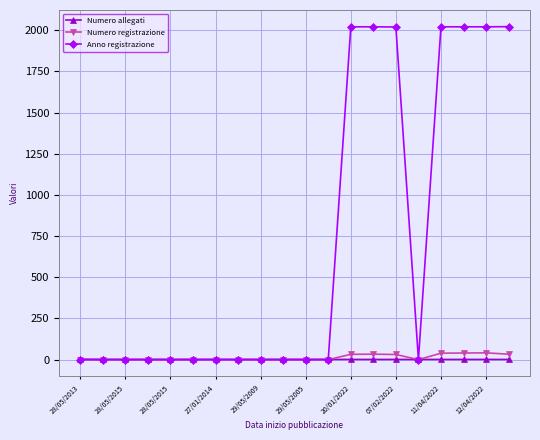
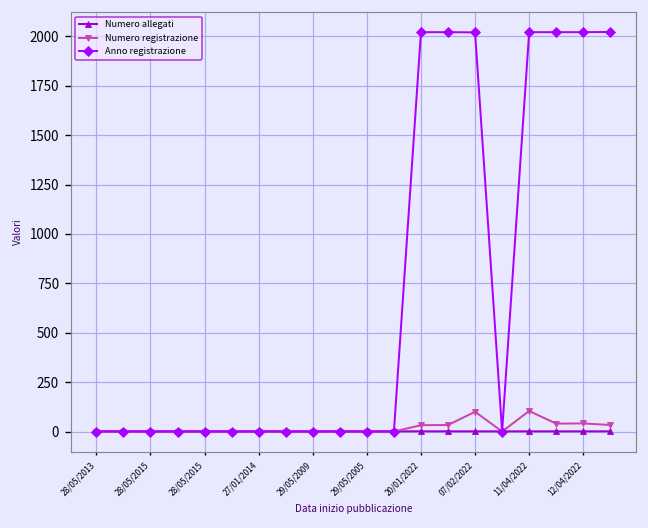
Numero registrazione, 07/02/2022: 30 -> 100
Numero registrazione, 11/04/2022: 40 -> 100
